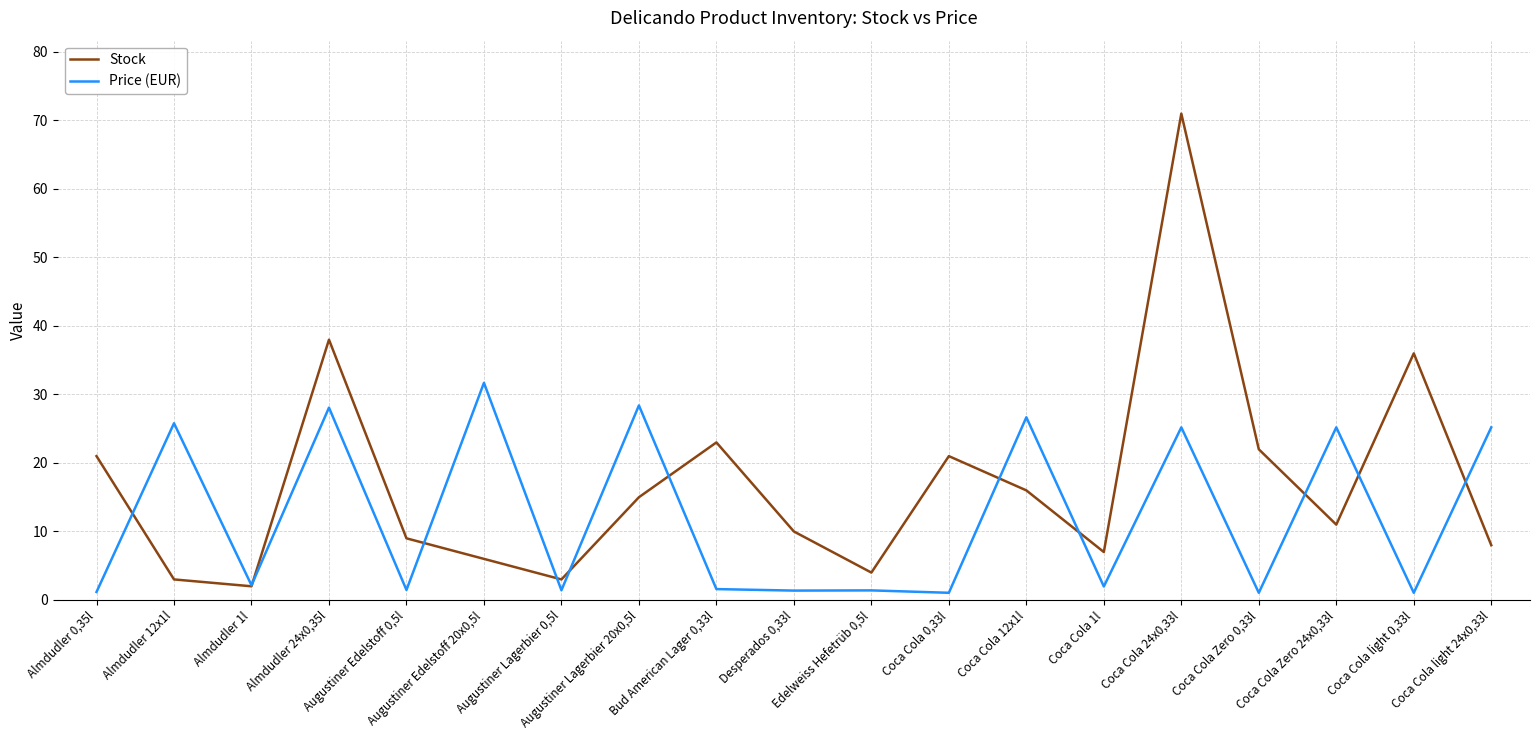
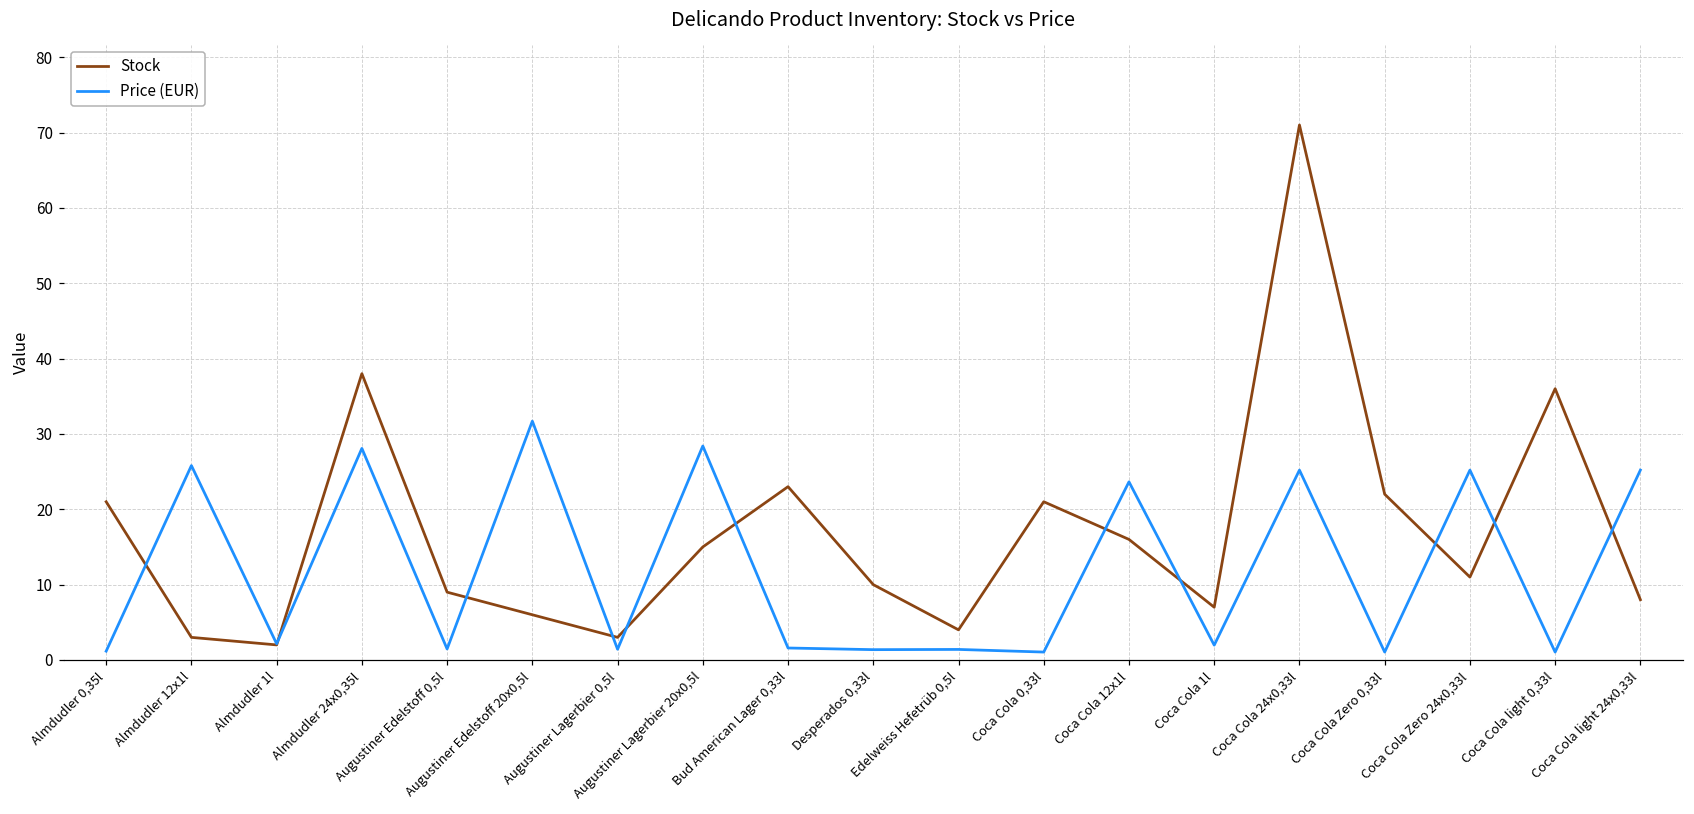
Price (EUR), Coca Cola 12x1l: 27 -> 24
